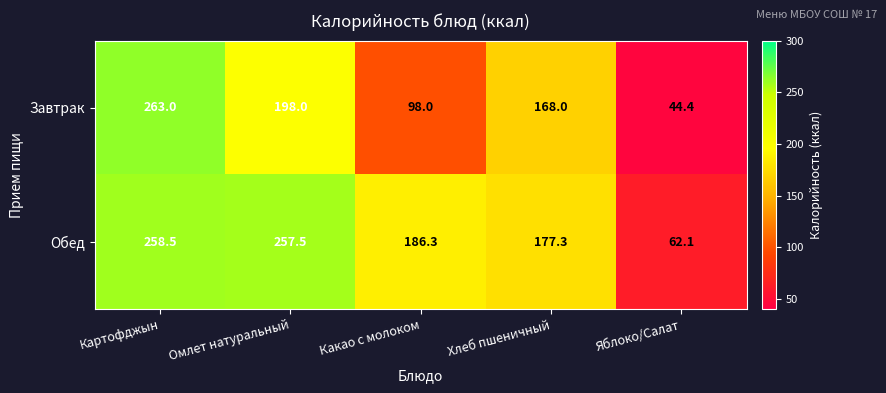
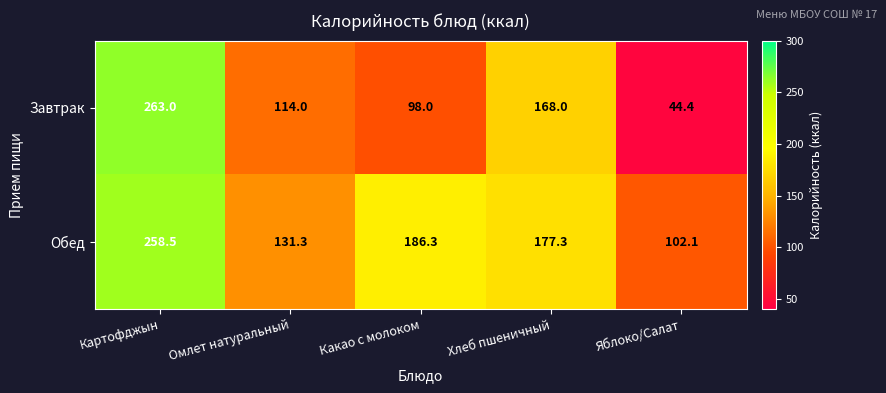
Завтрак, Омлет натуральный: 198.0 -> 114.0
Обед, Омлет натуральный: 257.5 -> 131.3
Обед, Яблоко/Салат: 62.1 -> 102.1
